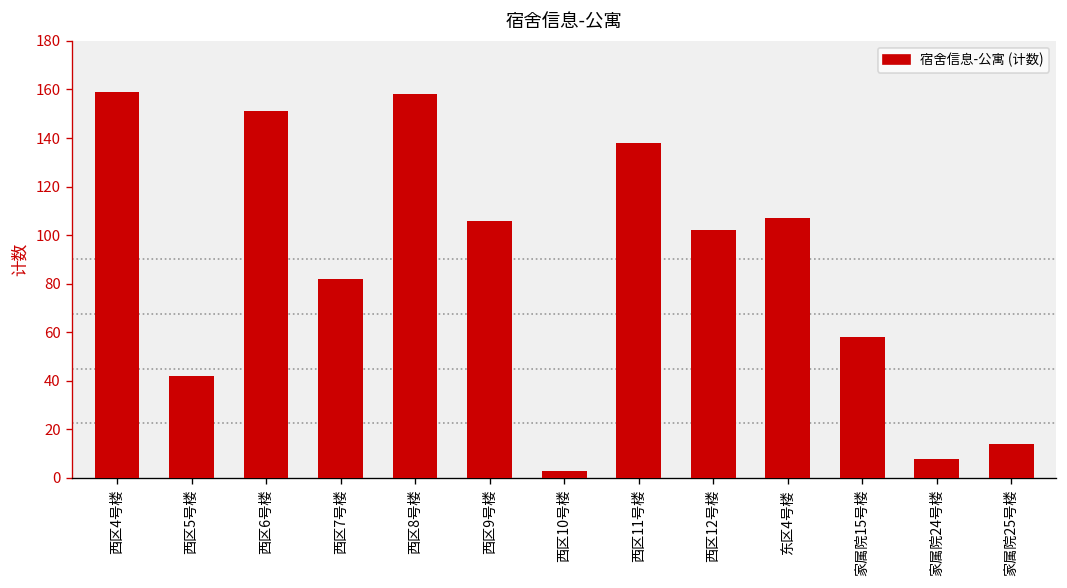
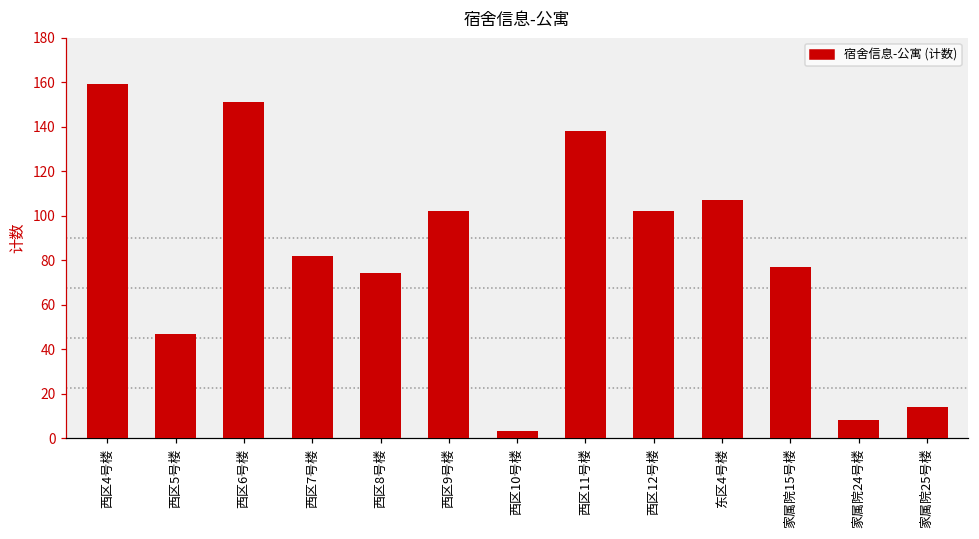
西区5号楼: 42 -> 47
西区8号楼: 158 -> 74
西区9号楼: 106 -> 102
家属院15号楼: 58 -> 77
